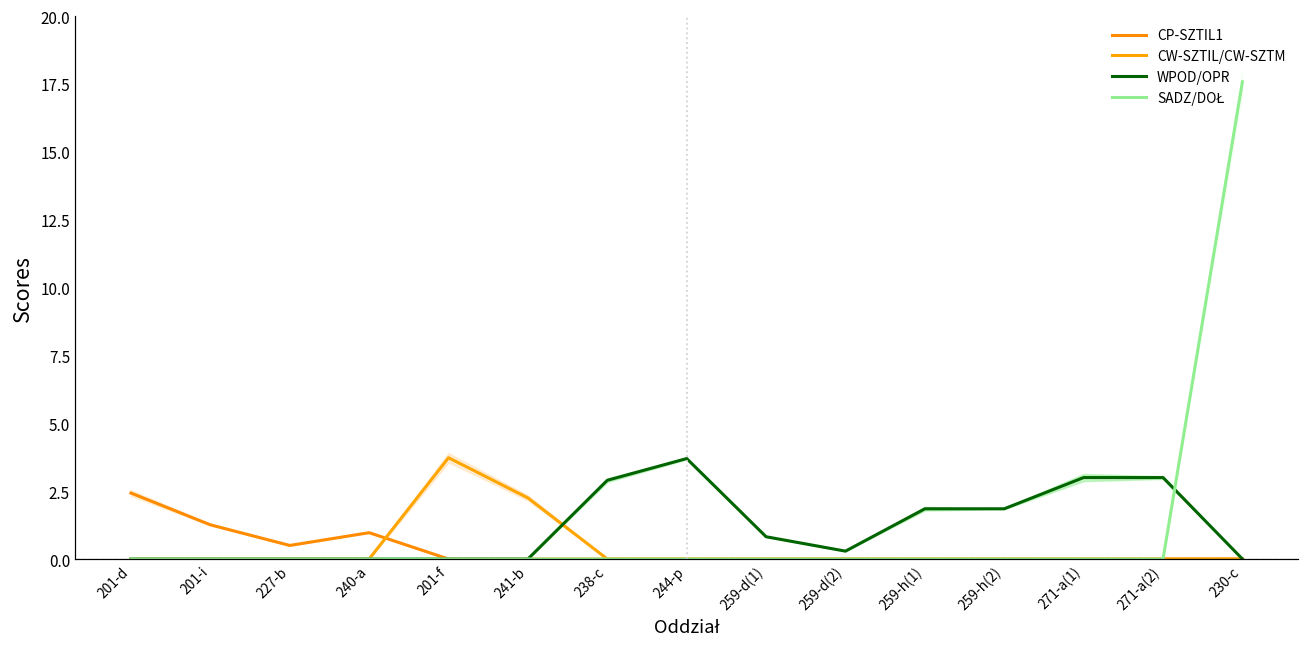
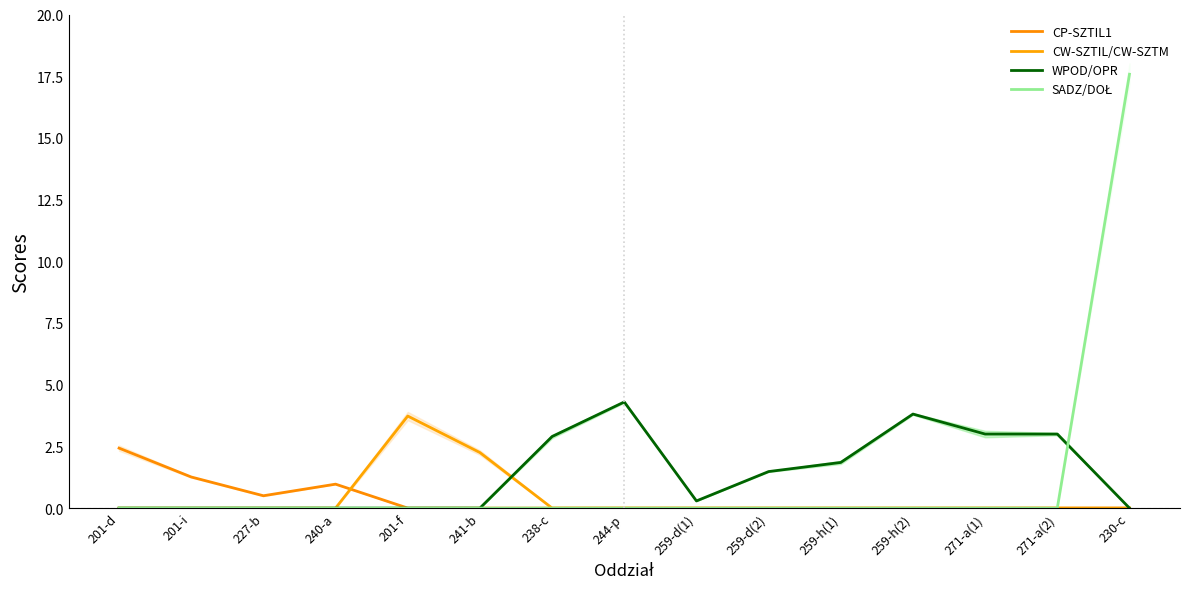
WPOD/OPR, 244-p: 3.7 -> 4.3
WPOD/OPR, 259-d(1): 0.8 -> 0.3
WPOD/OPR, 259-d(2): 0.3 -> 1.5
WPOD/OPR, 259-h(2): 1.9 -> 3.8
